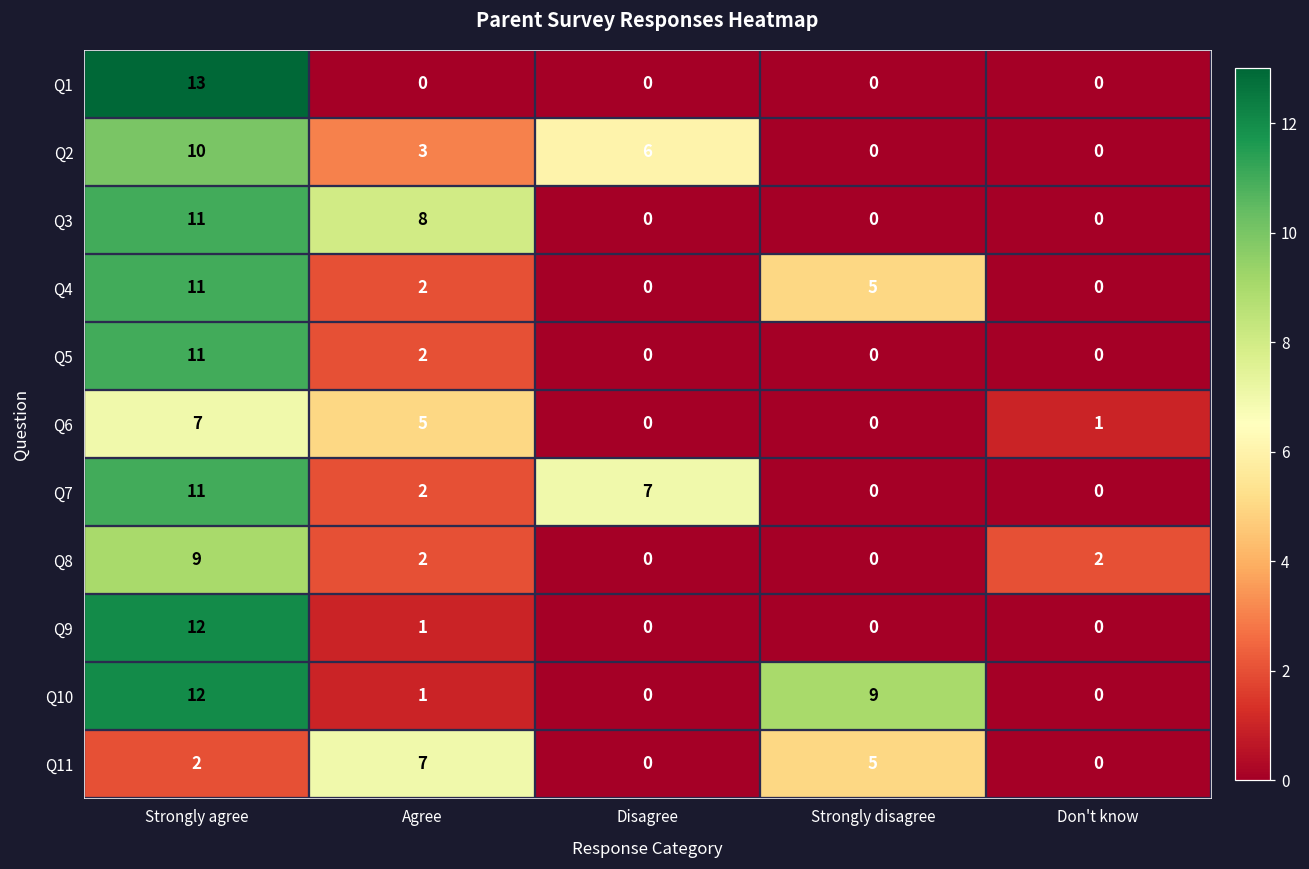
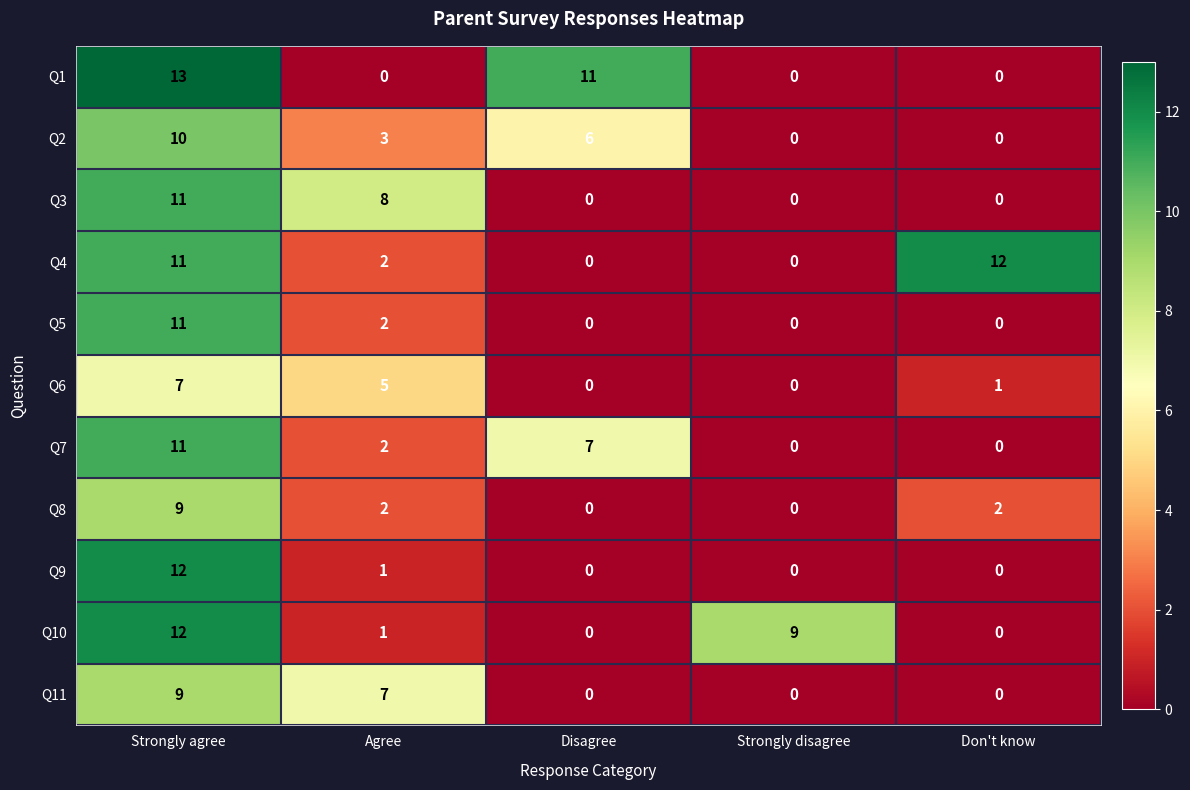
Q1, Disagree: 0 -> 11
Q4, Strongly disagree: 5 -> 0
Q4, Don't know: 0 -> 12
Q11, Strongly agree: 2 -> 9
Q11, Strongly disagree: 5 -> 0
